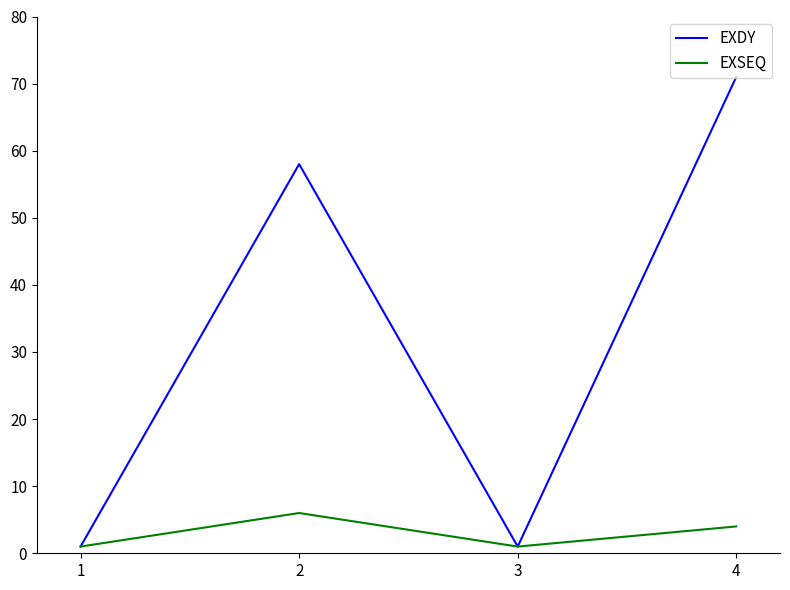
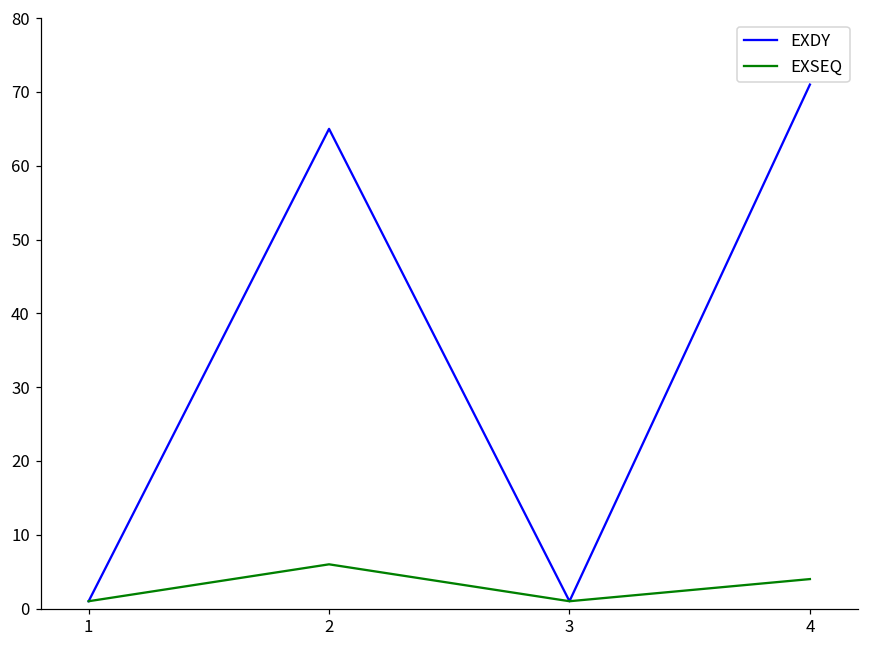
EXDY, 2: 58 -> 65
